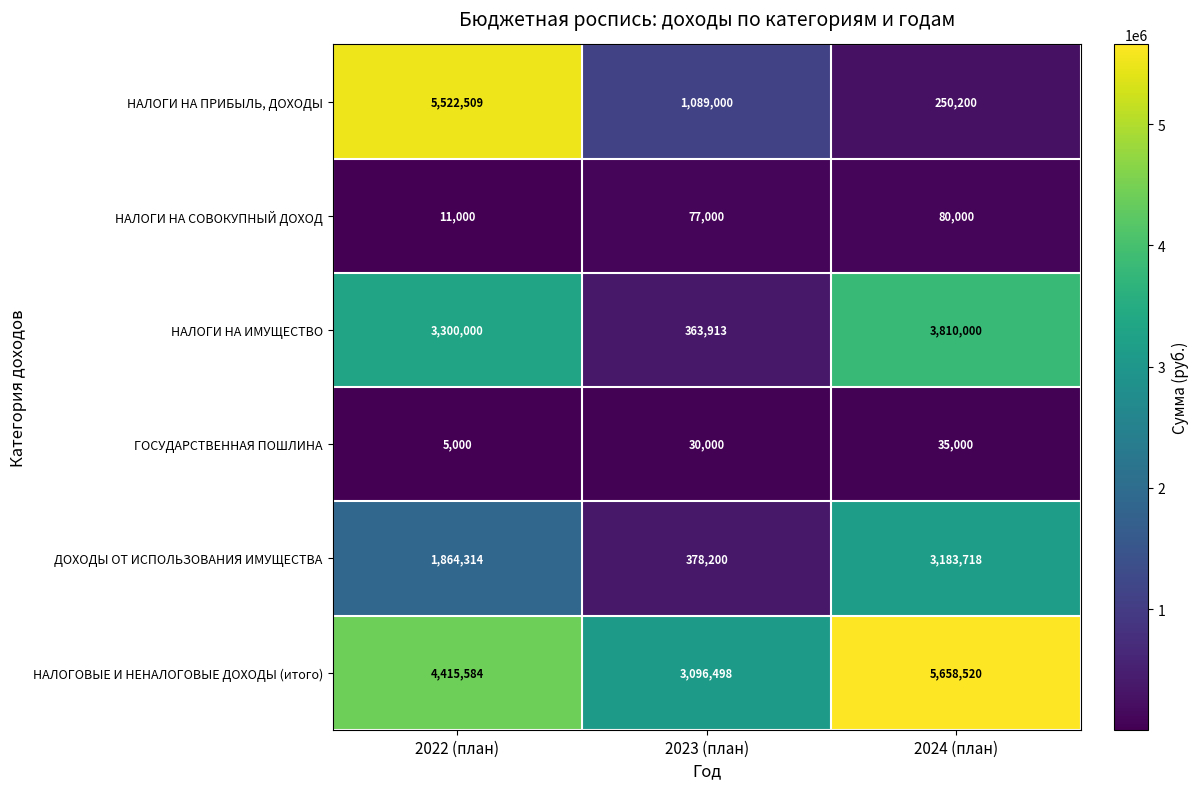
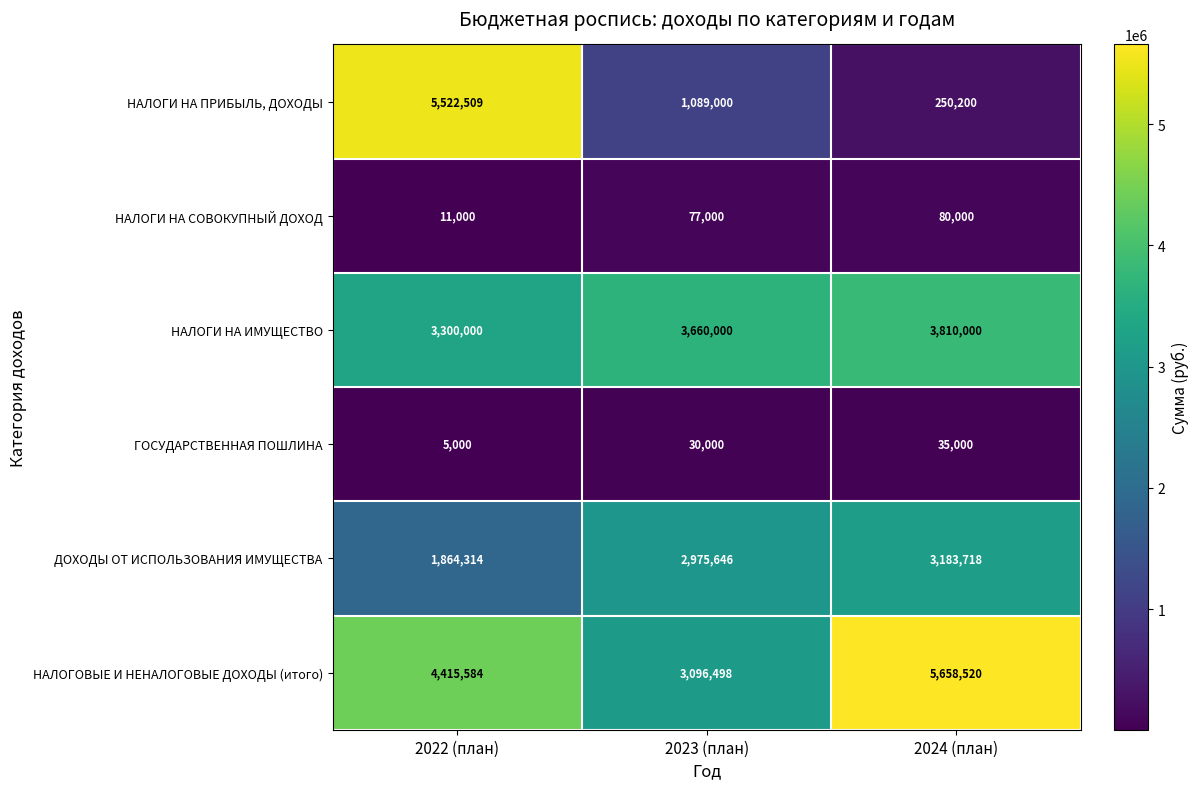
НАЛОГИ НА ИМУЩЕСТВО, 2023 (план): 363,913 -> 3,660,000
ДОХОДЫ ОТ ИСПОЛЬЗОВАНИЯ ИМУЩЕСТВА, 2023 (план): 378,200 -> 2,975,646
